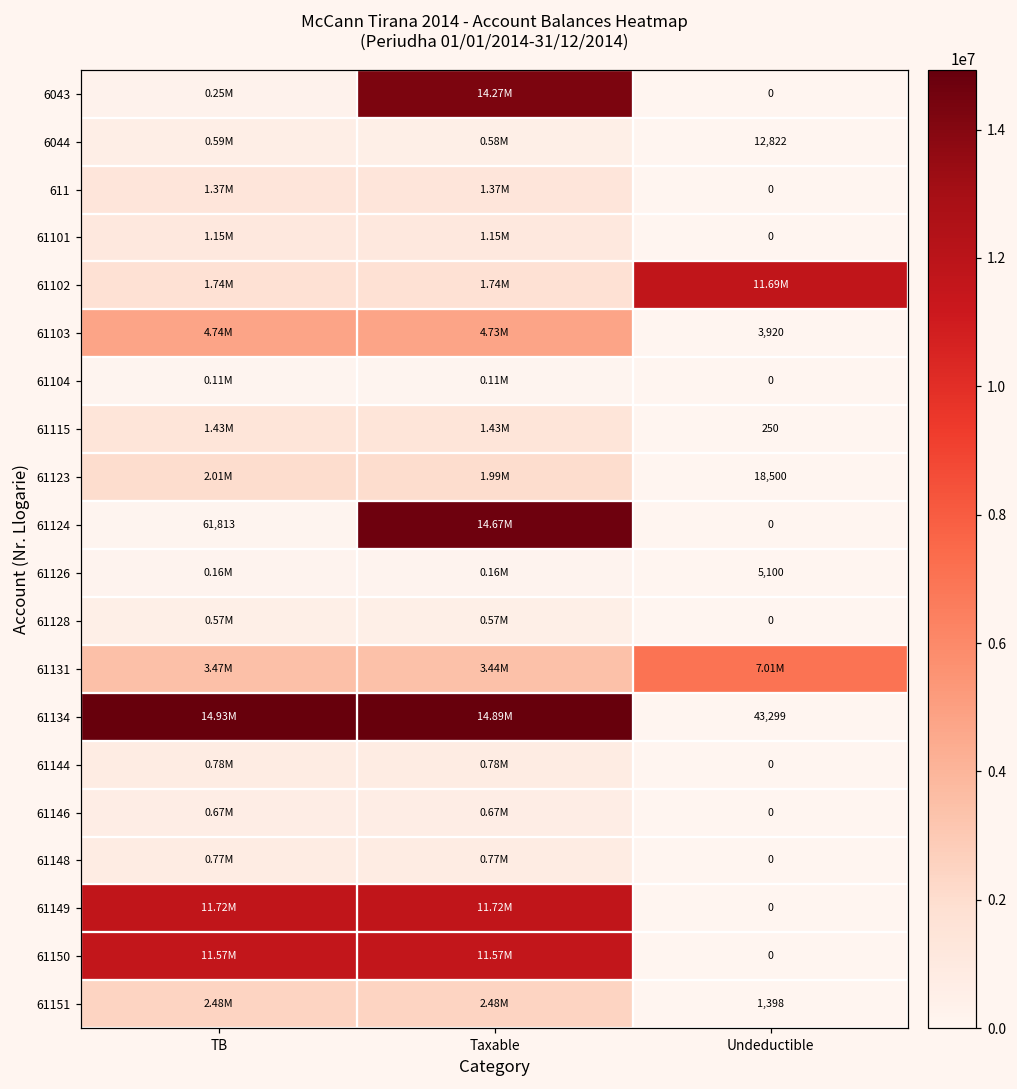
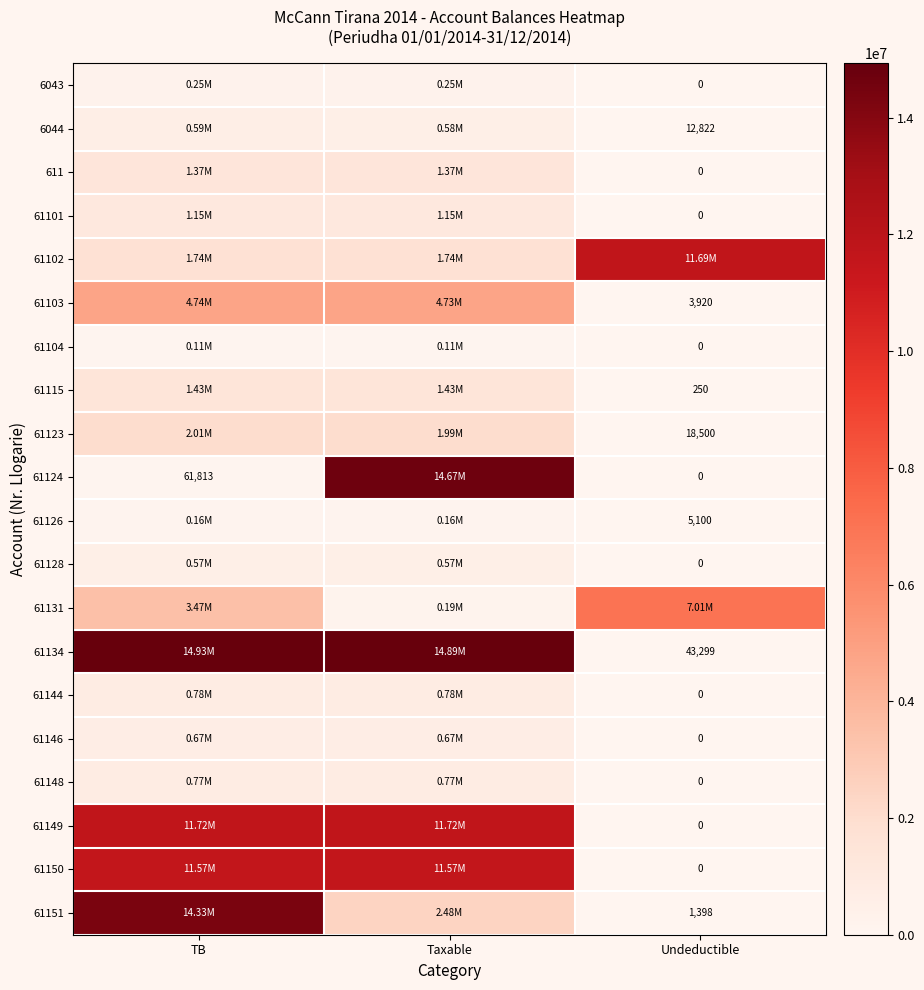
6043, Taxable: 14.27M -> 0.25M
61131, Taxable: 3.44M -> 0.19M
61151, TB: 2.48M -> 14.33M
